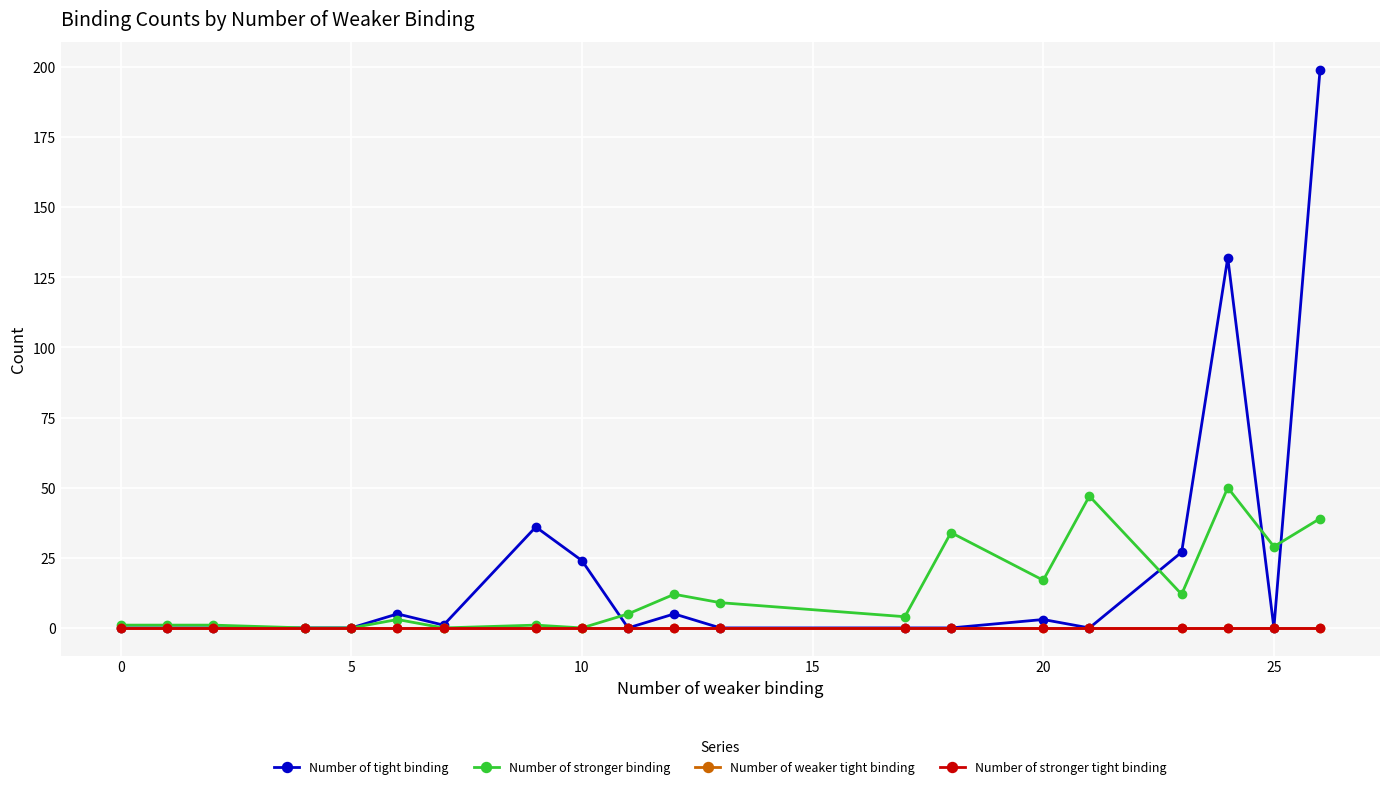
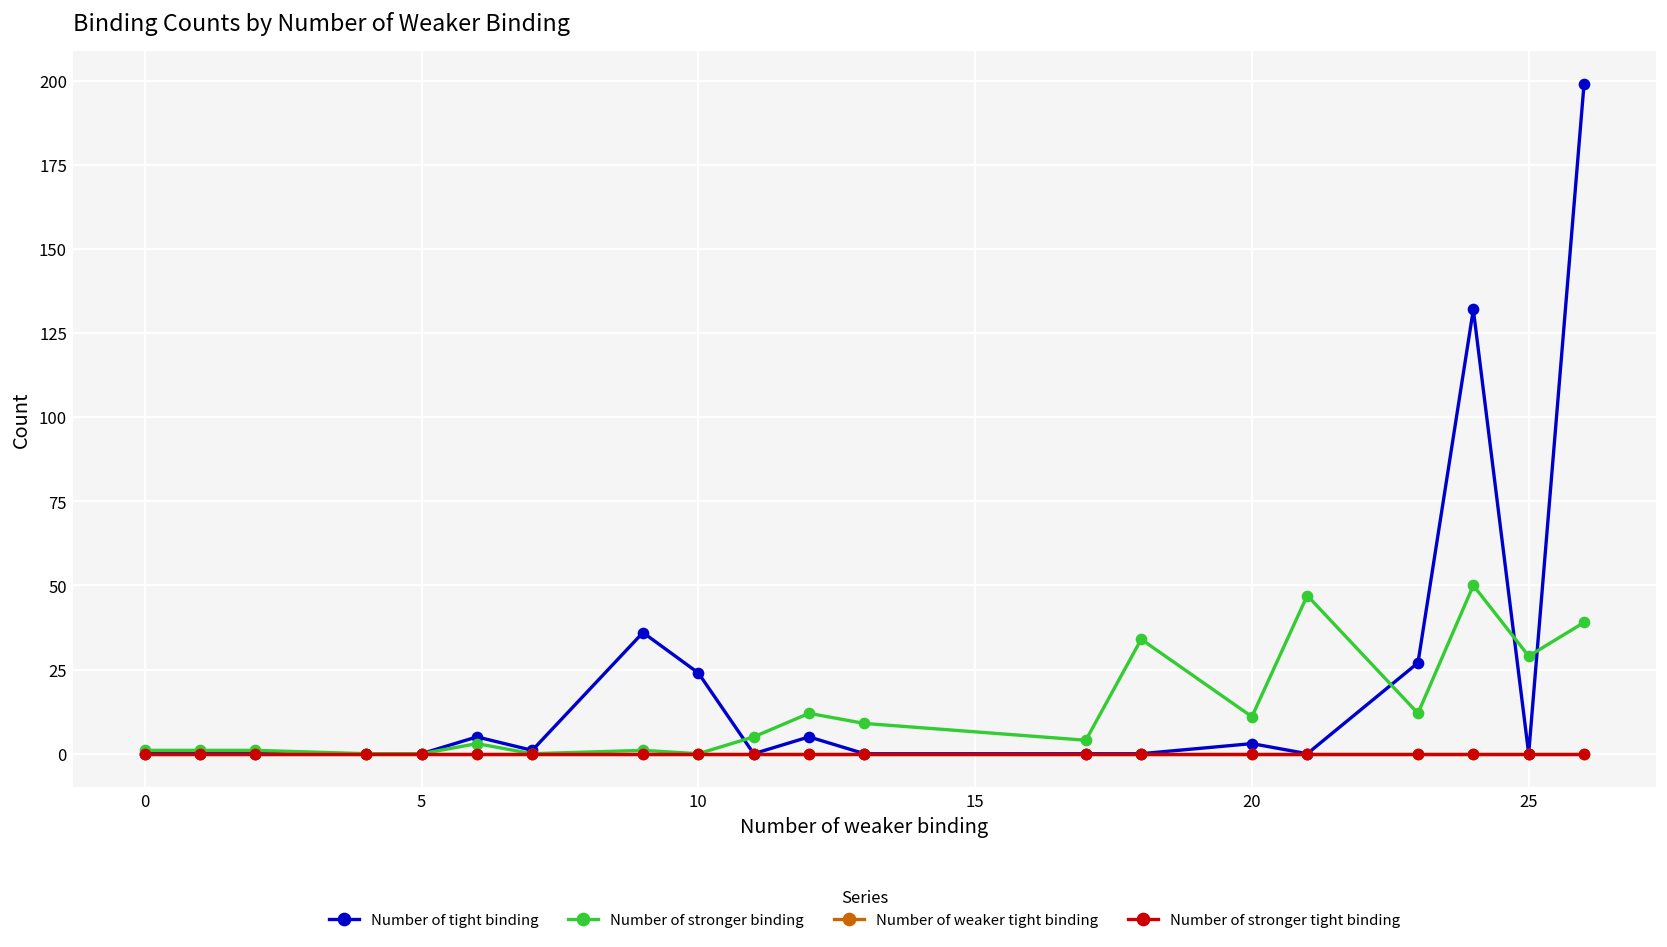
Number of stronger binding, 20: 17 -> 11
